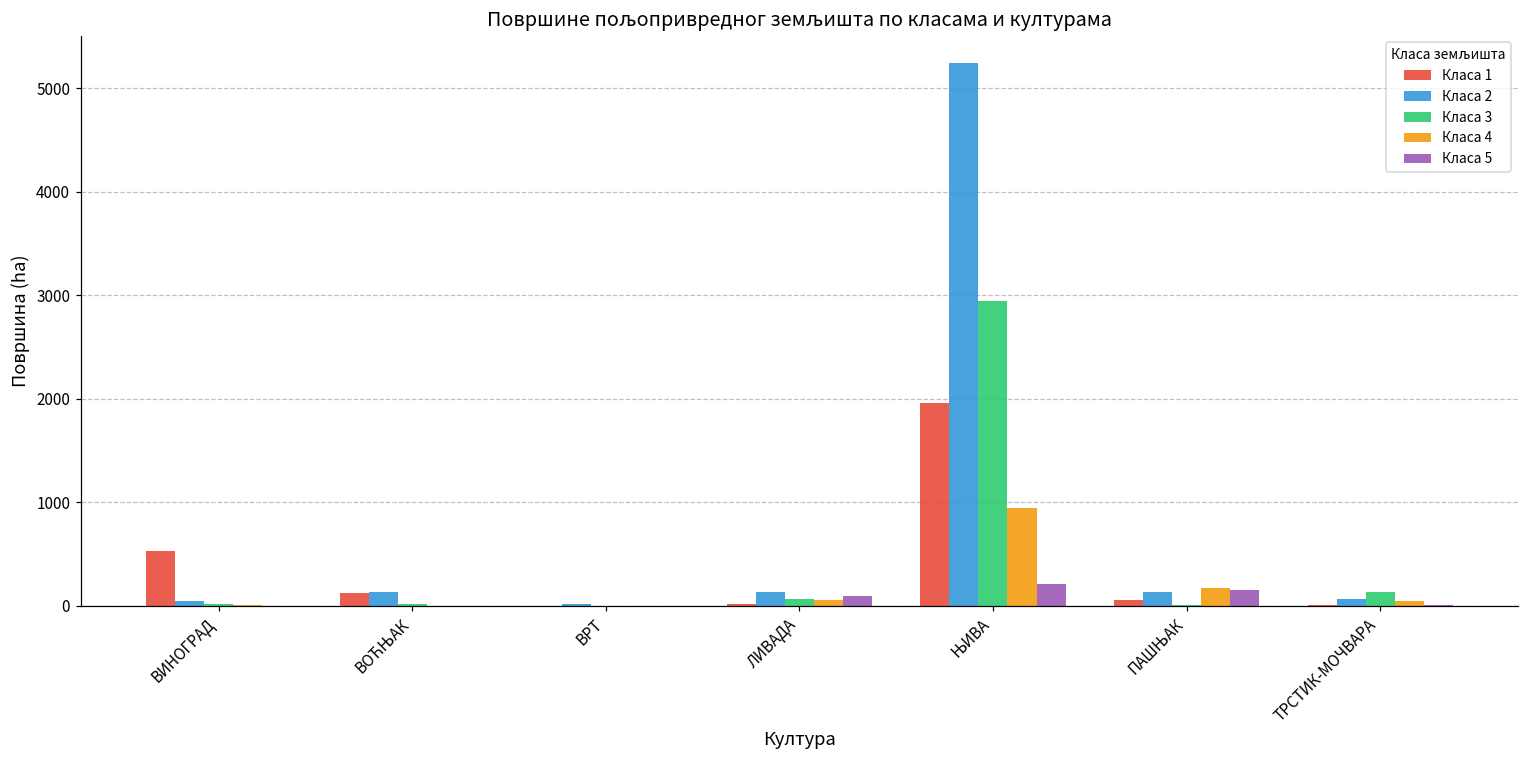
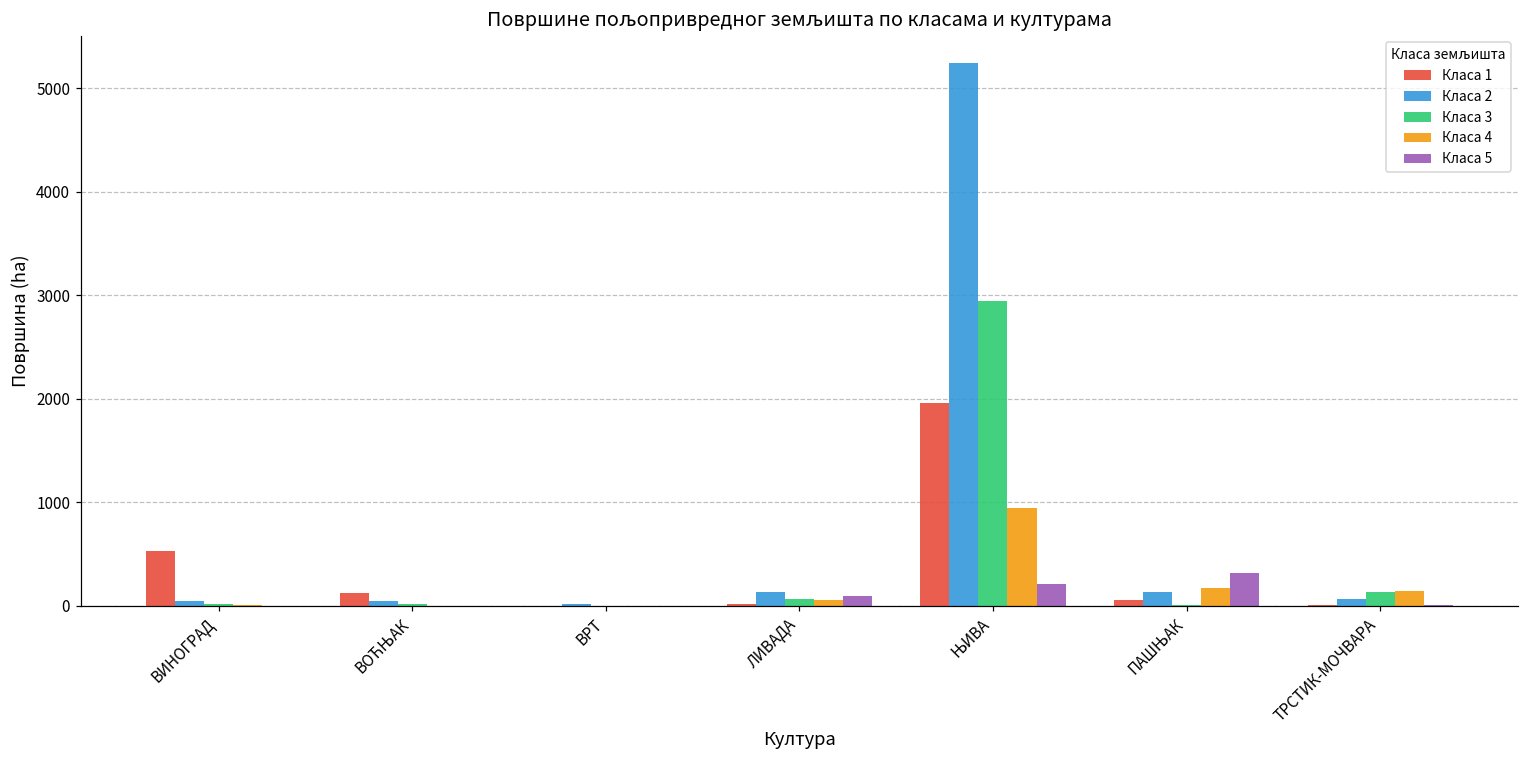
Класа 2, ВОЋЊАК: 100 -> 0
Класа 5, ПАШЊАК: 100 -> 300
Класа 4, ТРСТИК-МОЧВАРА: 0 -> 100
